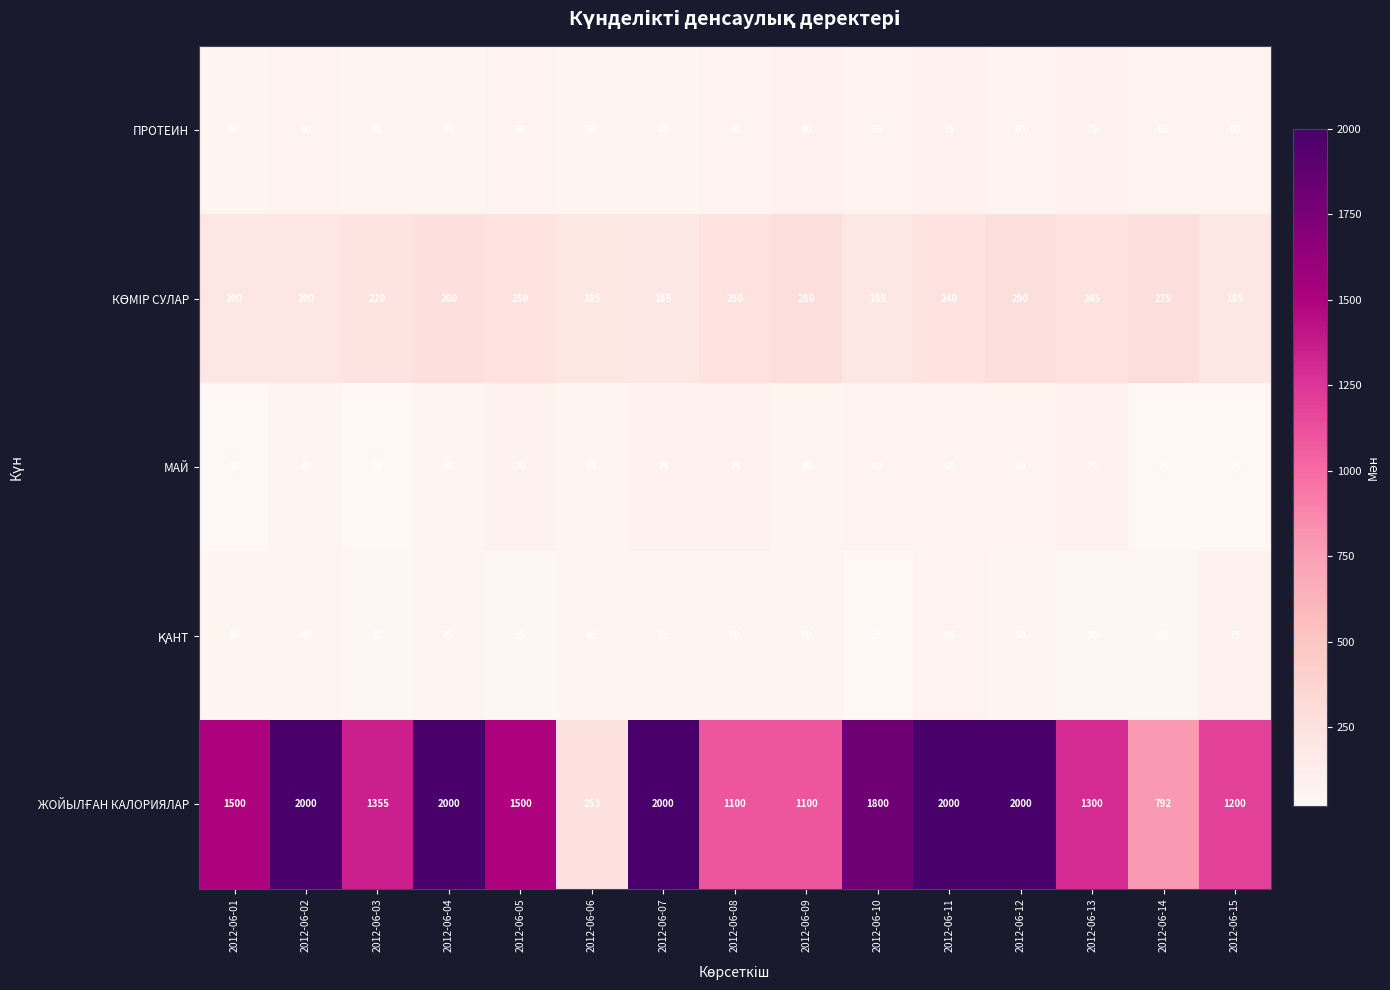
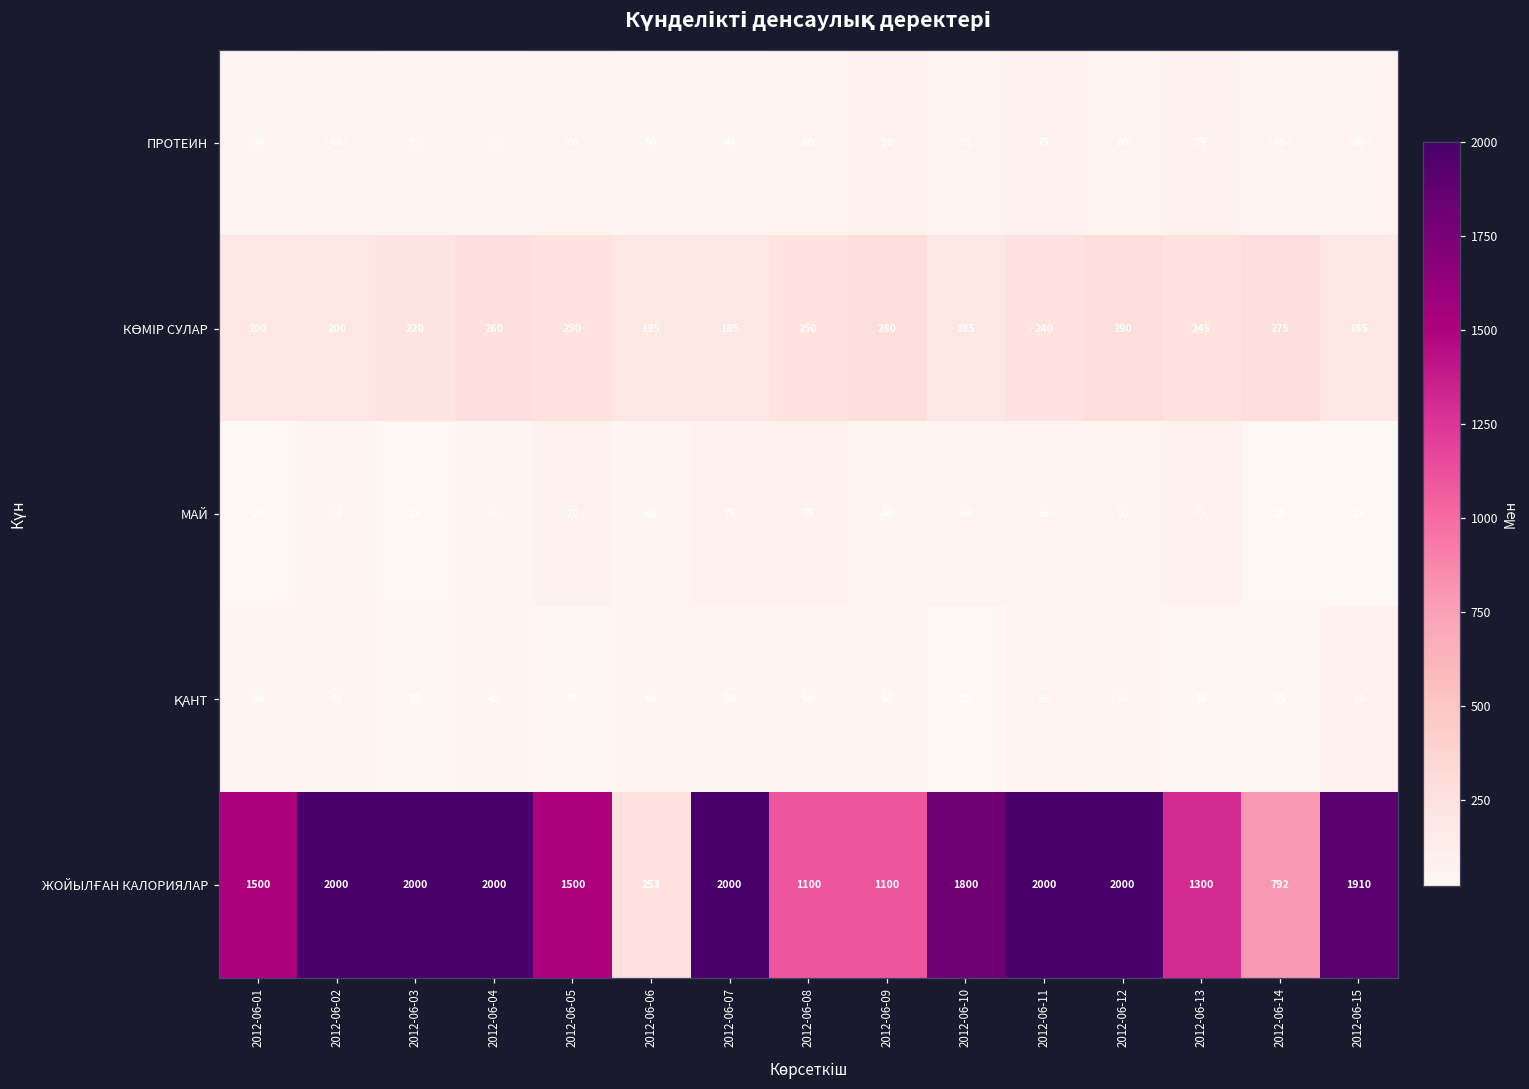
ЖОЙЫЛҒАН КАЛОРИЯЛАР, 2012-06-03: 1355 -> 2000
ЖОЙЫЛҒАН КАЛОРИЯЛАР, 2012-06-15: 1200 -> 1910
